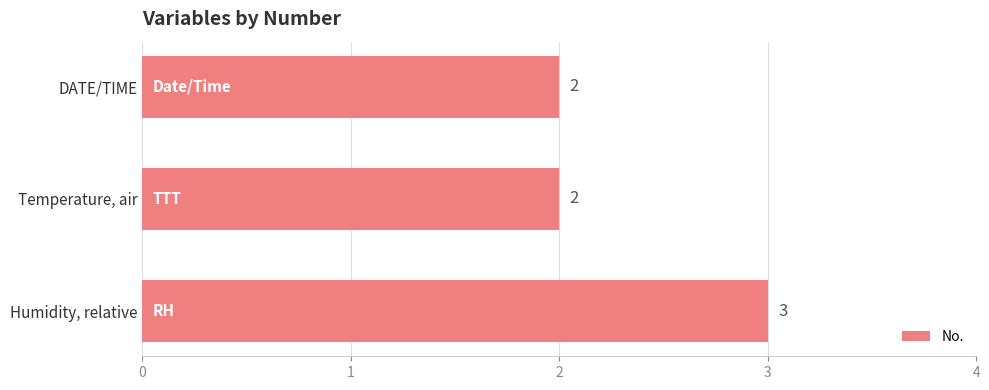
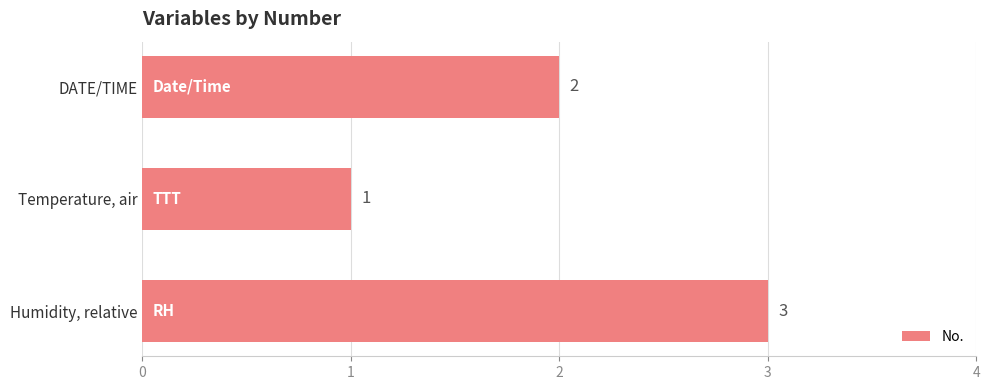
Temperature, air: 2 -> 1
